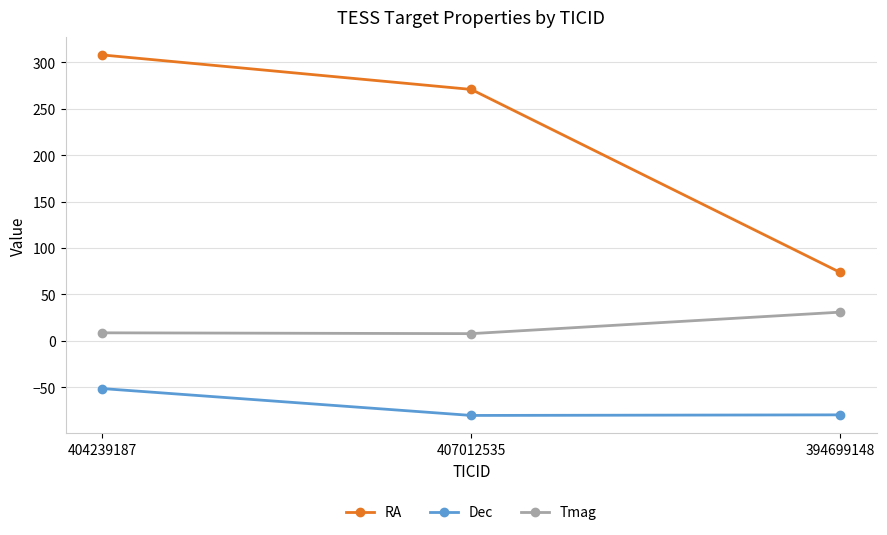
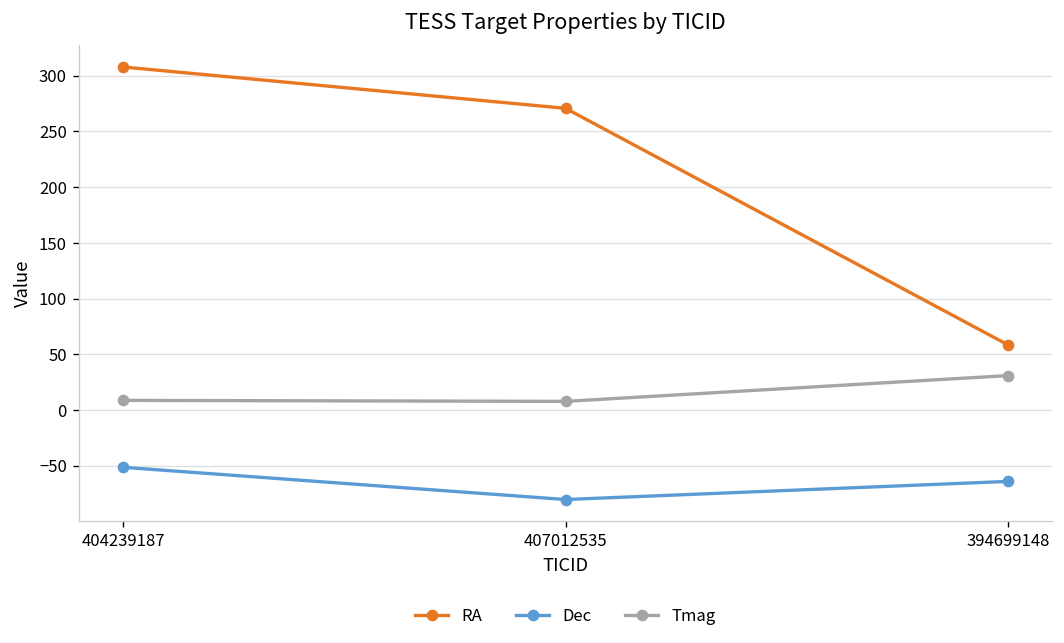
RA, 394699148: 70 -> 60
Dec, 394699148: -80 -> -60
